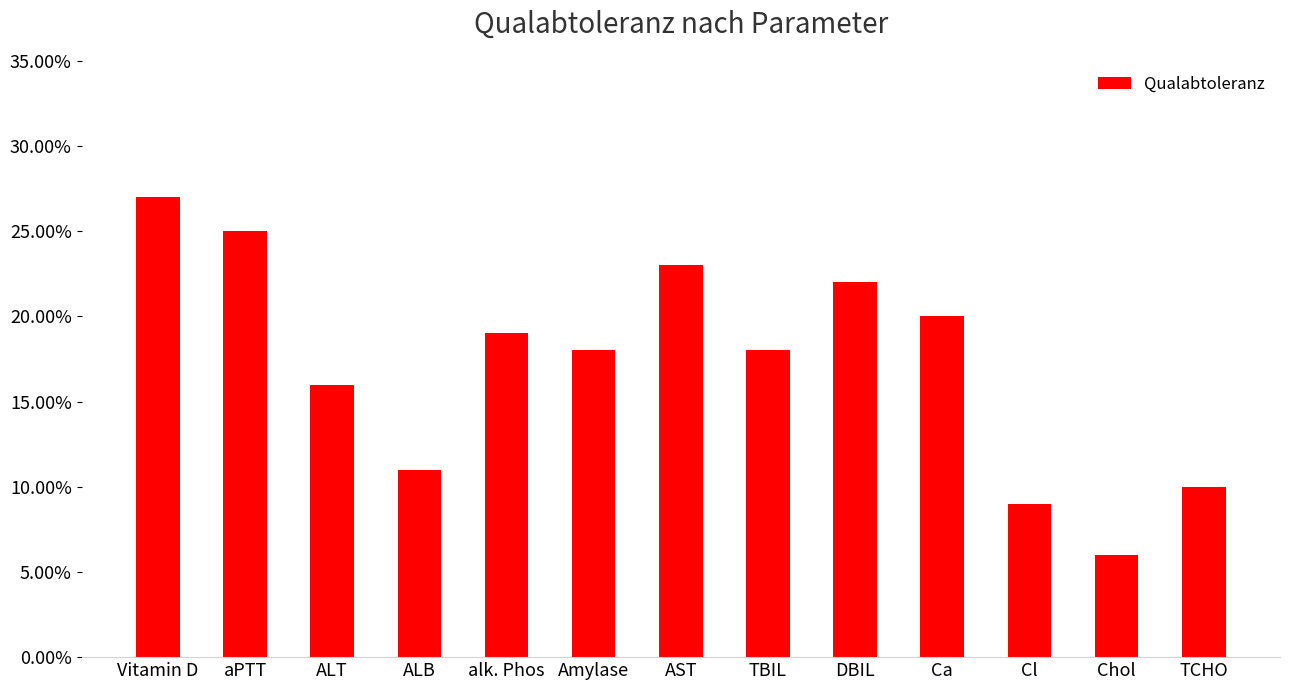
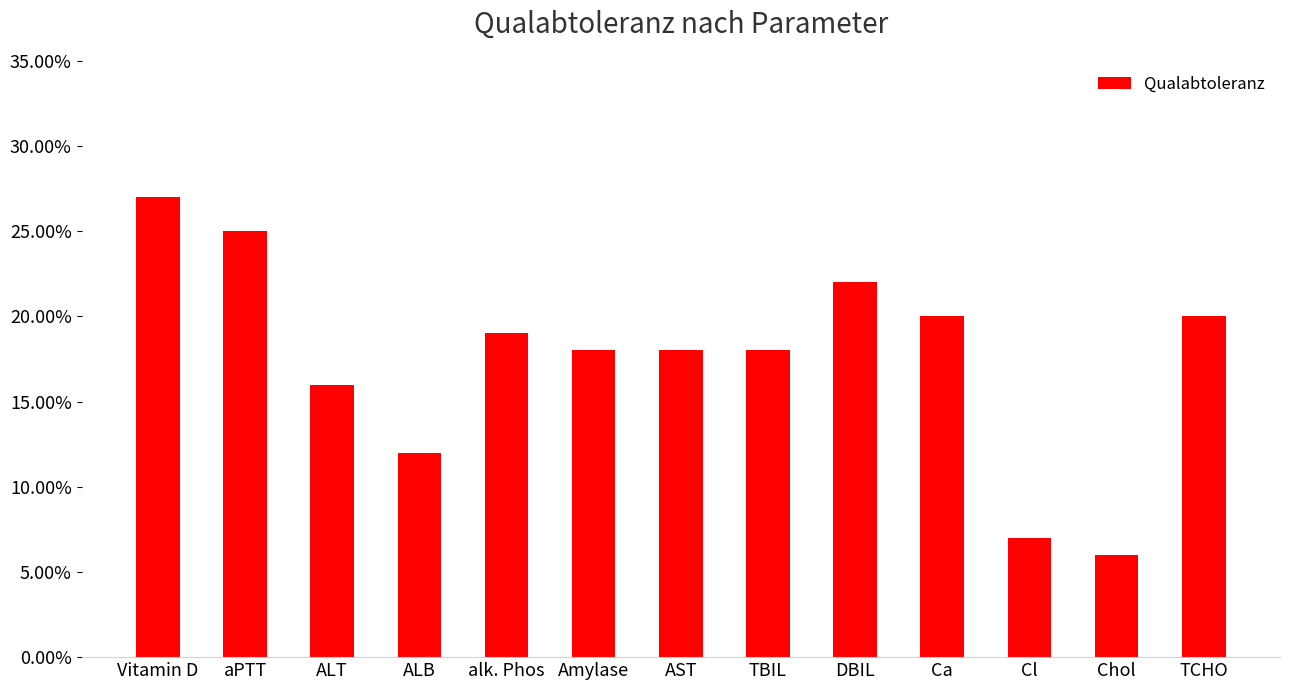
ALB: 11.0% -> 12.0%
AST: 23.0% -> 18.0%
Cl: 9.0% -> 7.0%
TCHO: 10.0% -> 20.0%
